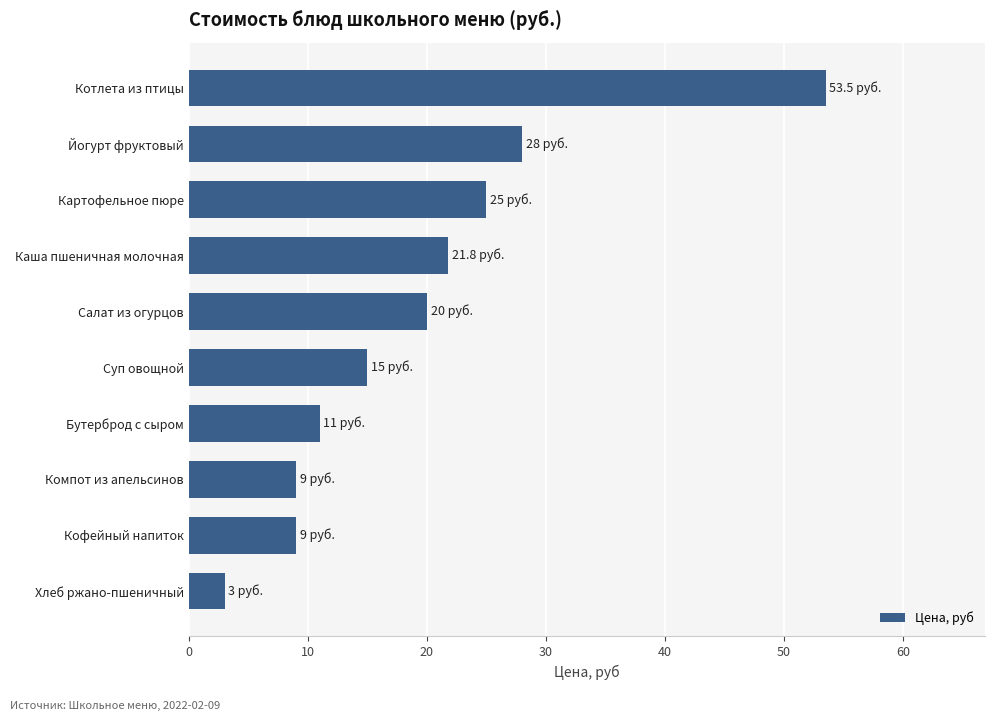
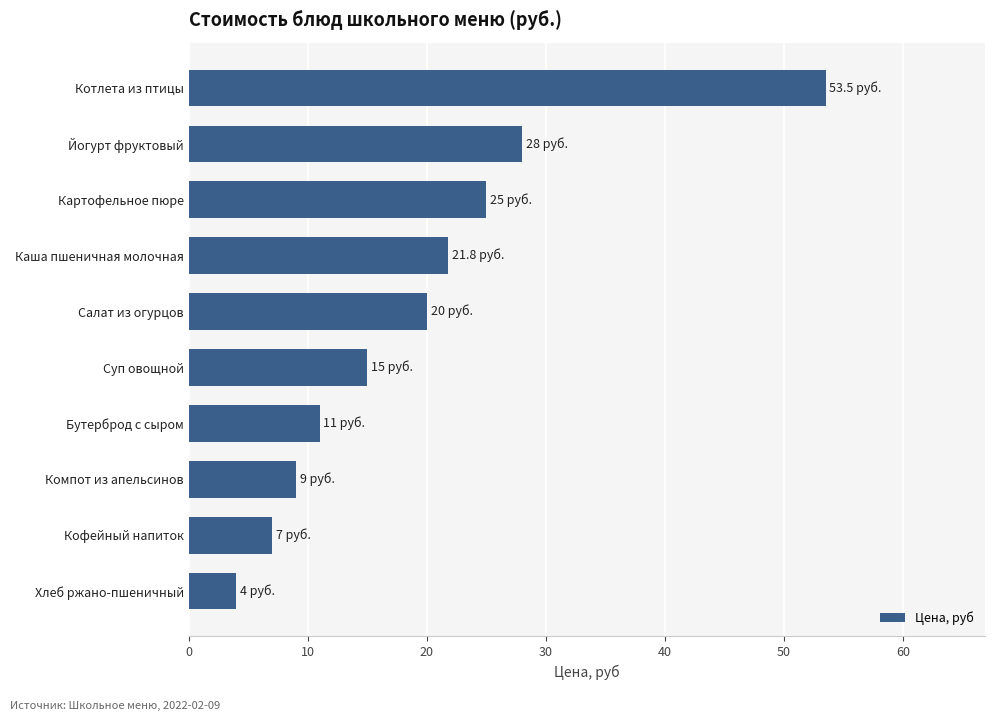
Кофейный напиток: 9 -> 7
Хлеб ржано-пшеничный: 3 -> 4
